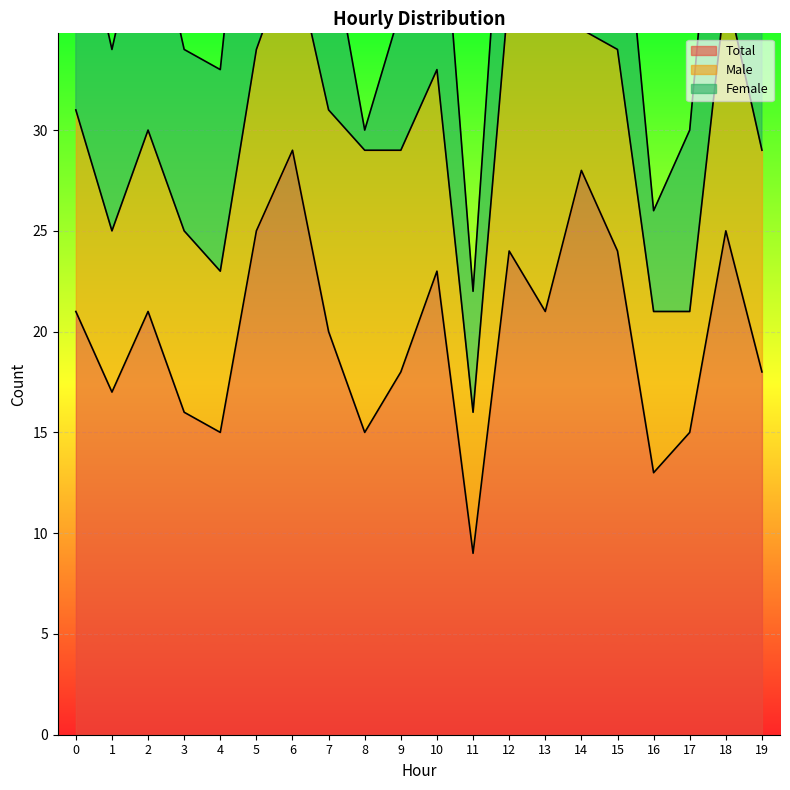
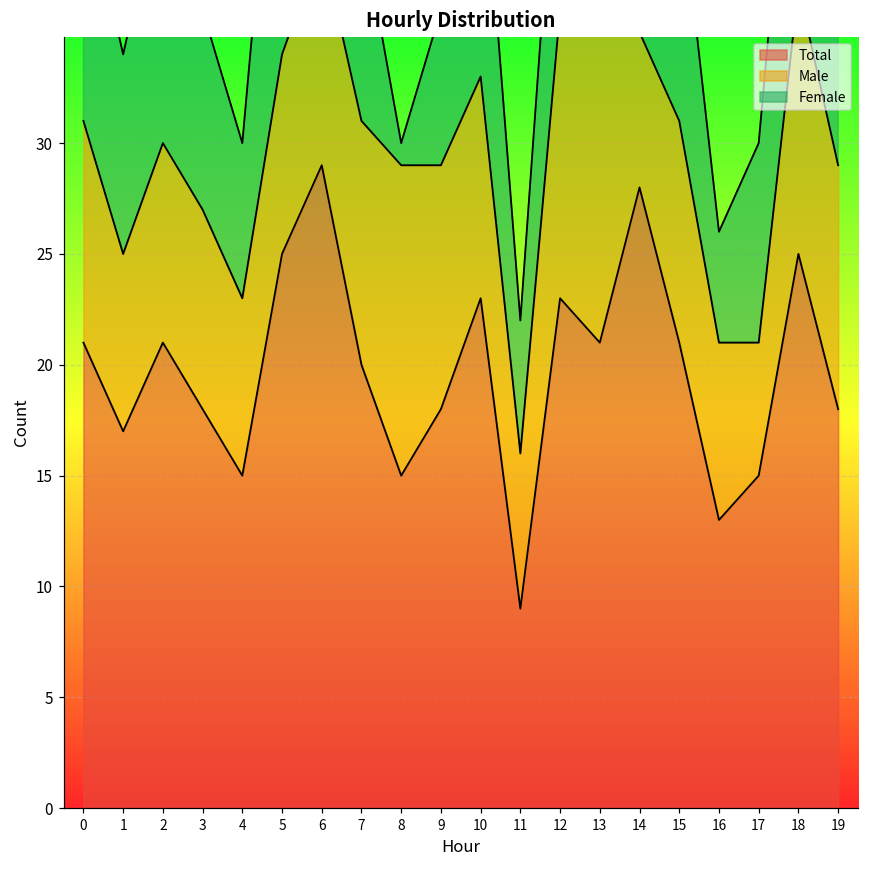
Total, 3: 16 -> 18
Female, 4: 10 -> 7
Total, 12: 24 -> 23
Total, 15: 24 -> 21
